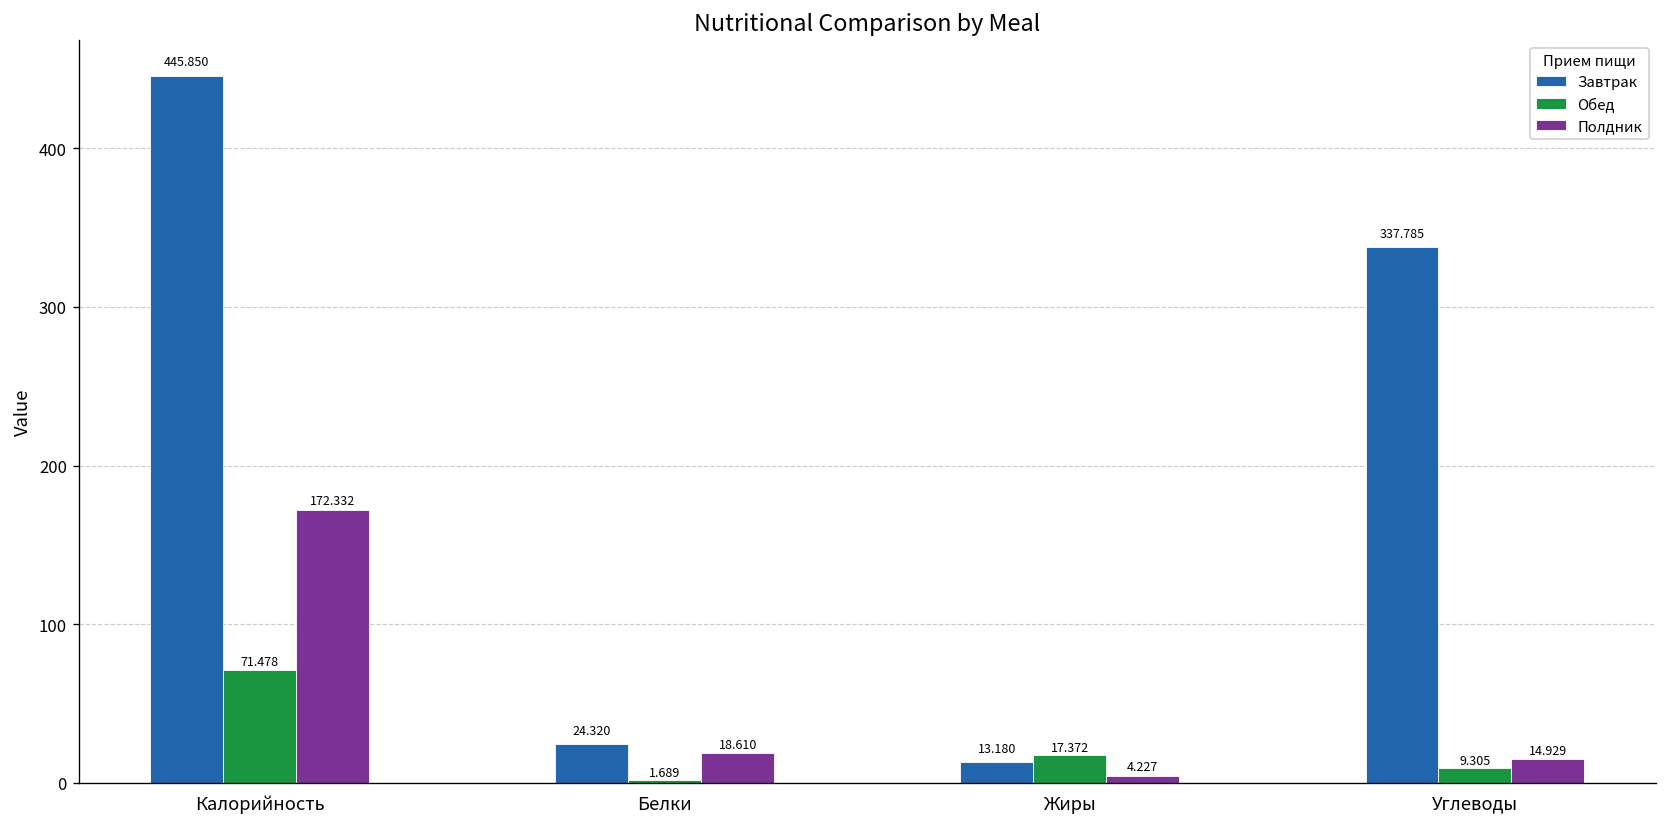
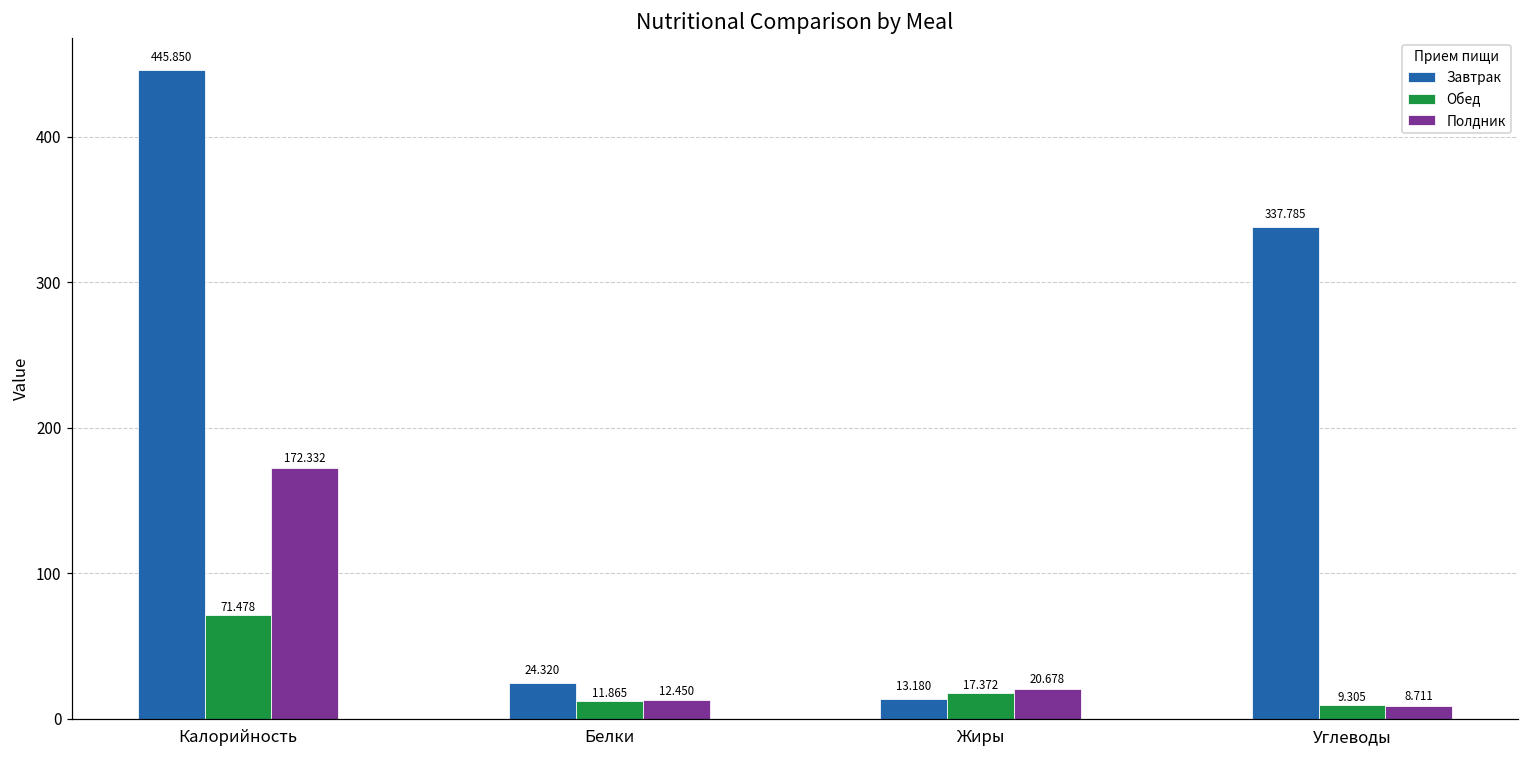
Обед, Белки: 1.689 -> 11.865
Полдник, Белки: 18.610 -> 12.450
Полдник, Жиры: 4.227 -> 20.678
Полдник, Углеводы: 14.929 -> 8.711
